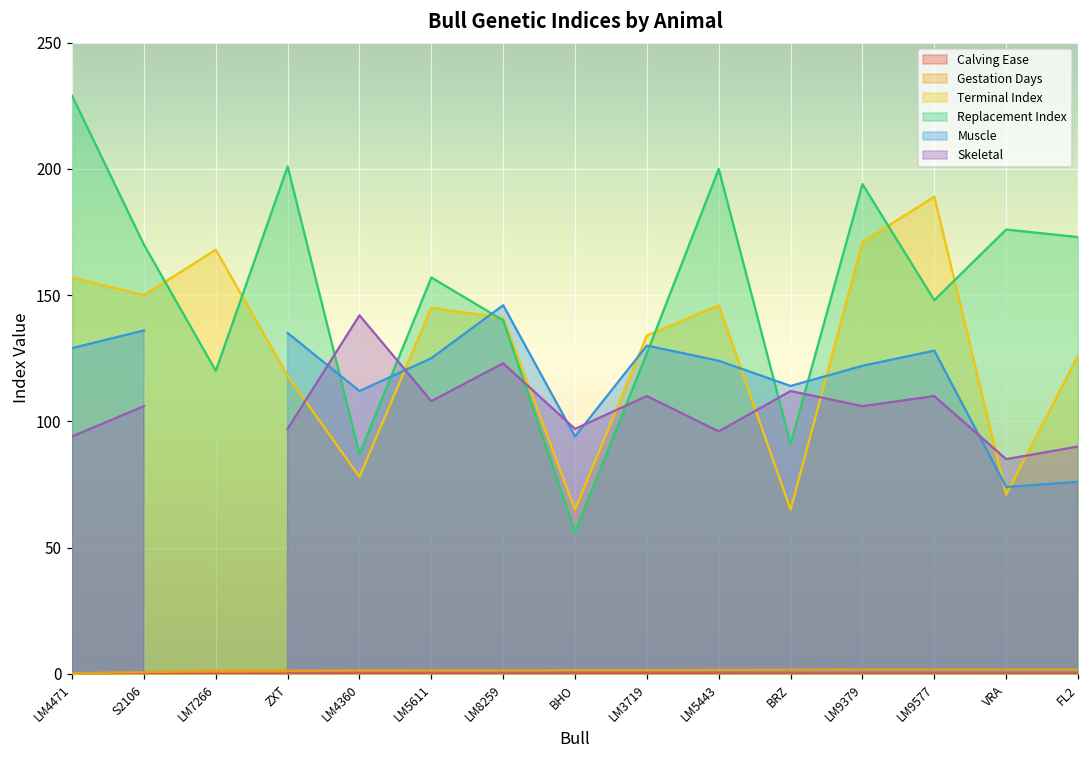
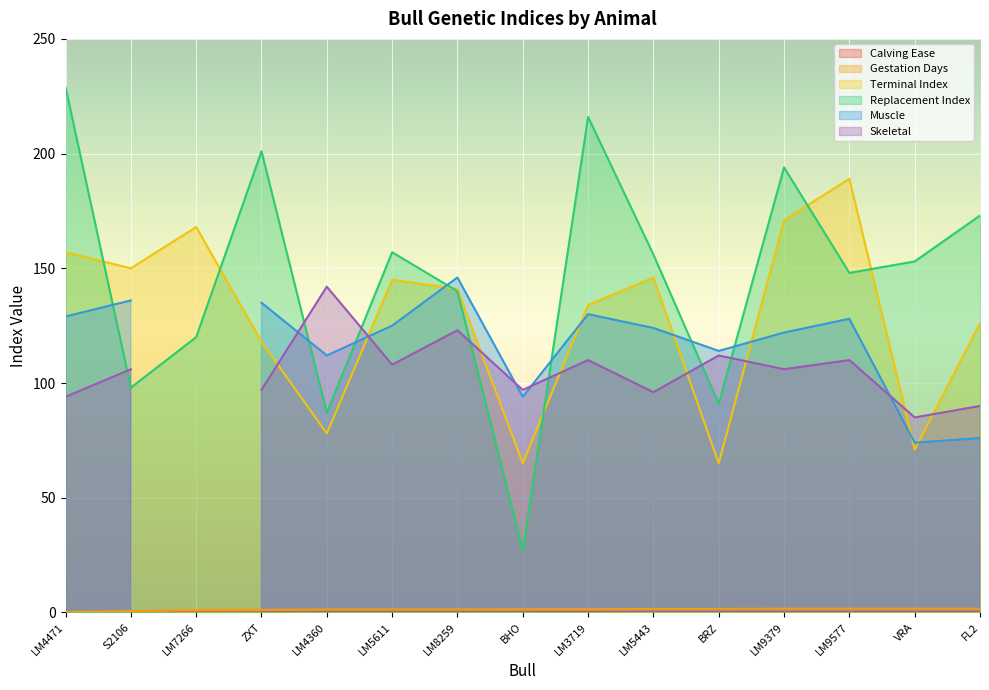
Replacement Index, S2106: 170 -> 98
Replacement Index, BHO: 56 -> 27
Replacement Index, LM3719: 127 -> 216
Replacement Index, LM5443: 200 -> 156
Replacement Index, VRA: 176 -> 153
